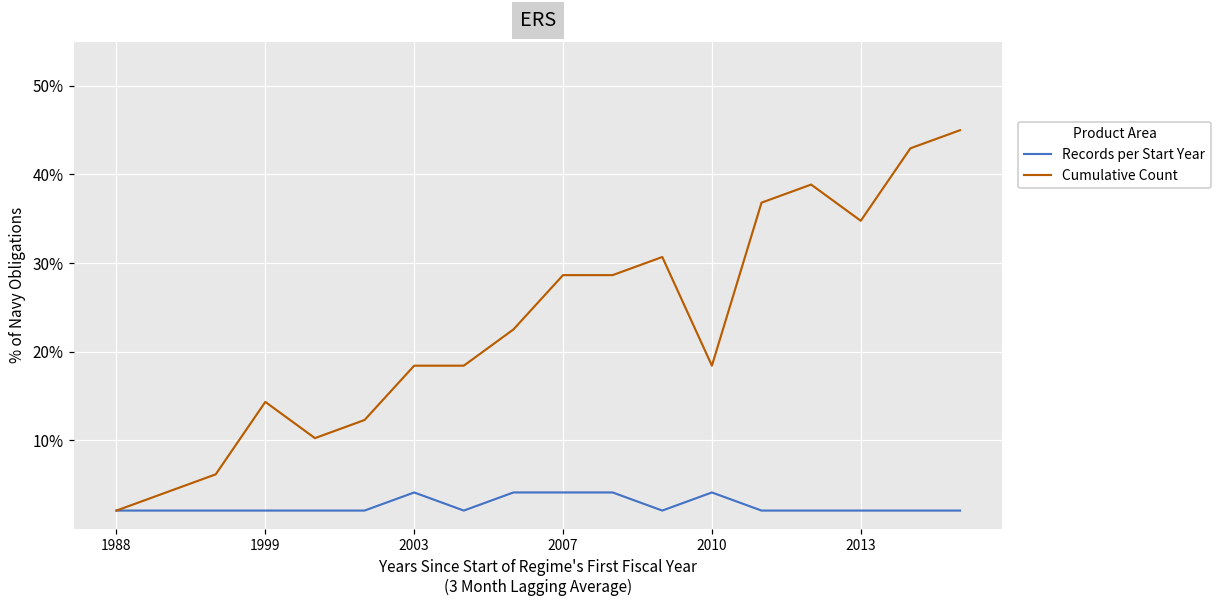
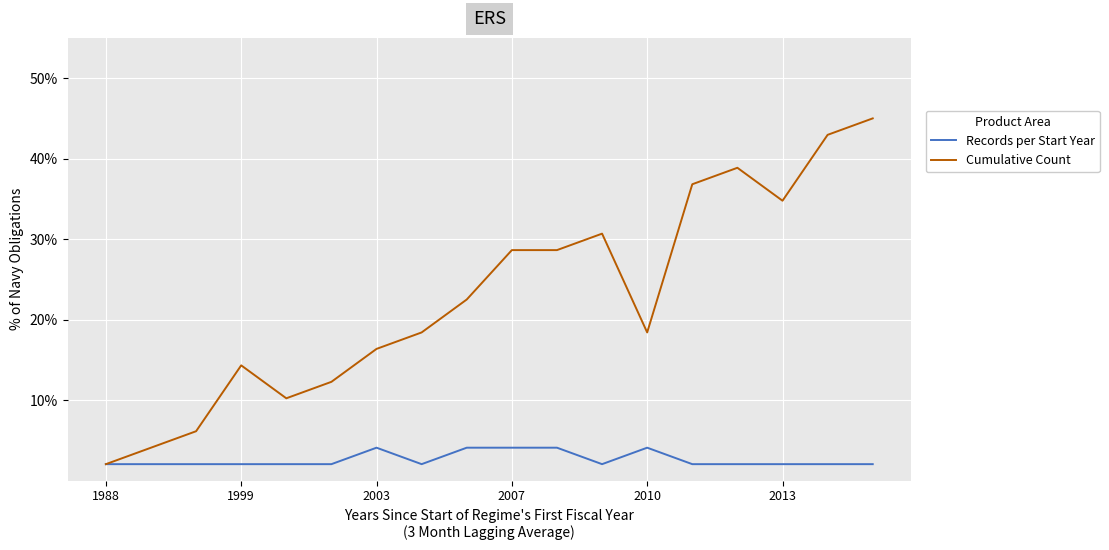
Cumulative Count, 2003: 18% -> 16%
